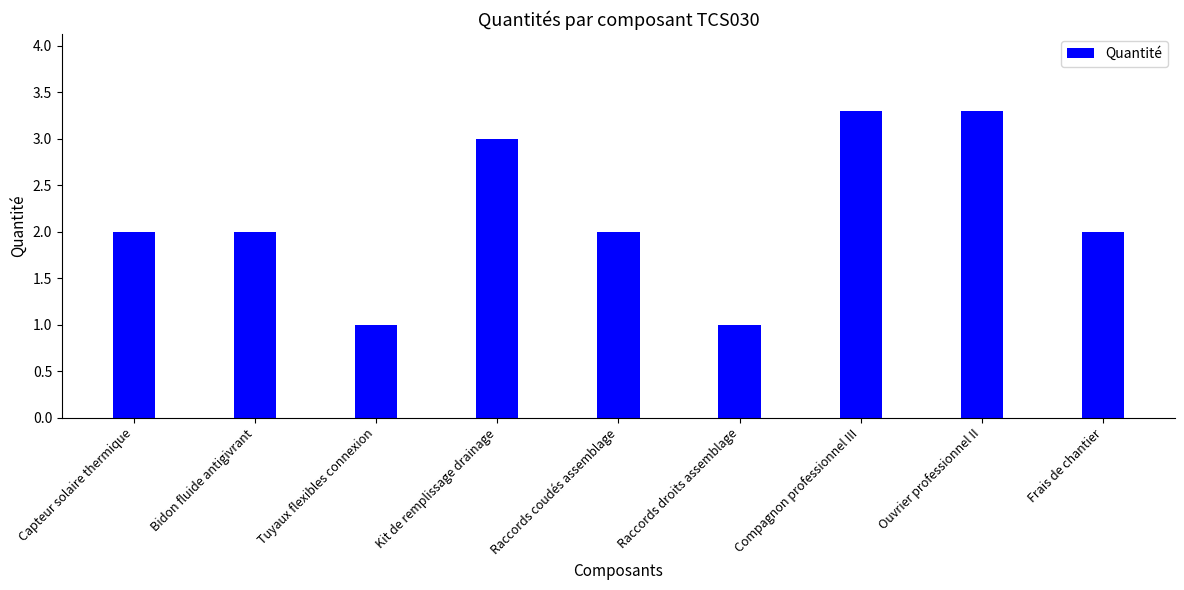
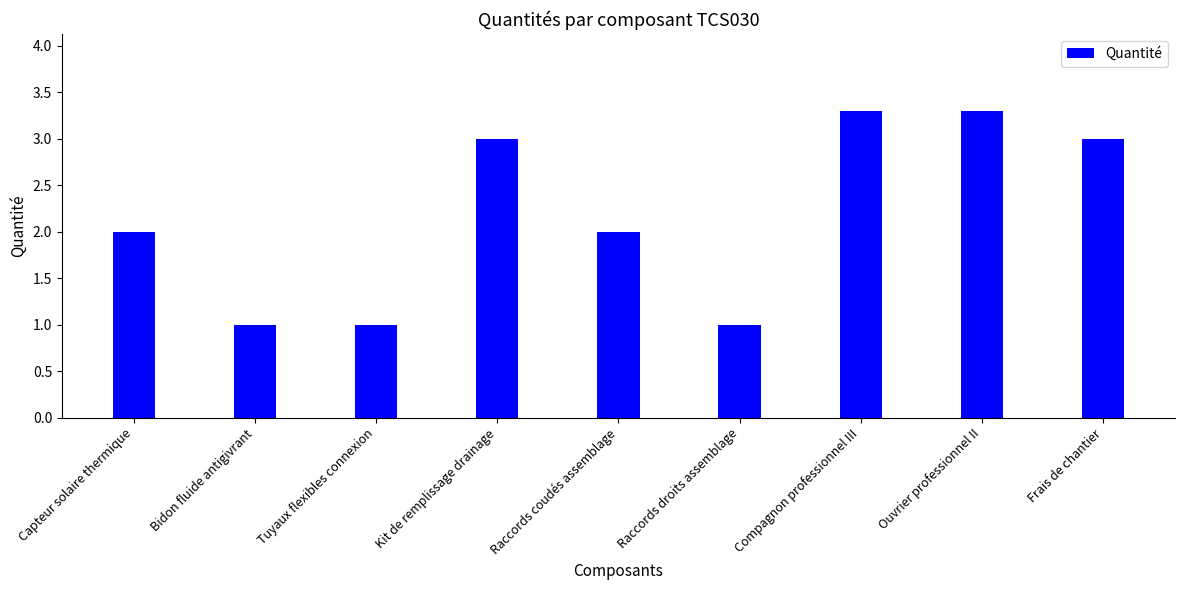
Bidon fluide antigivrant: 2 -> 1
Frais de chantier: 2 -> 3
